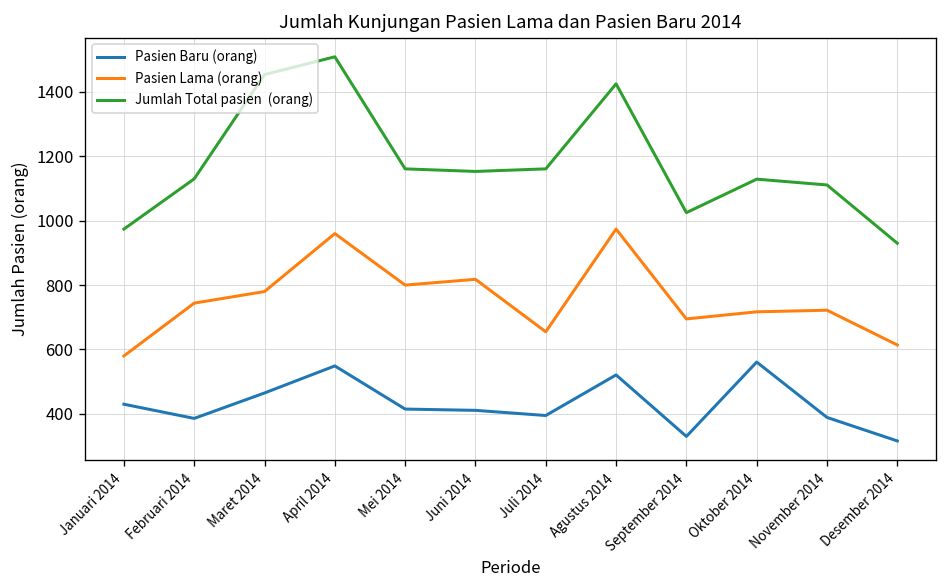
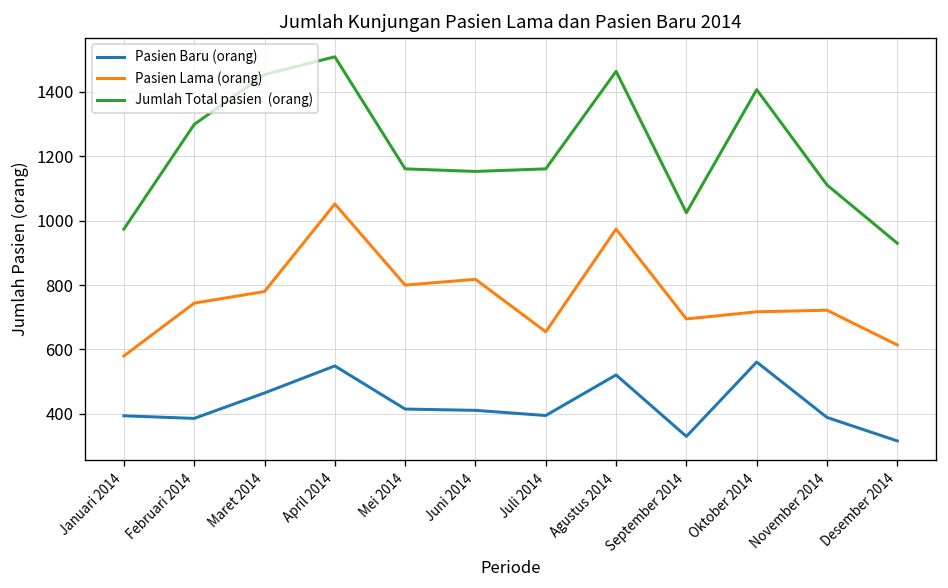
Pasien Baru (orang), Januari 2014: 430 -> 390
Jumlah Total pasien (orang), Februari 2014: 1130 -> 1300
Pasien Lama (orang), April 2014: 960 -> 1050
Jumlah Total pasien (orang), Agustus 2014: 1430 -> 1460
Jumlah Total pasien (orang), Oktober 2014: 1130 -> 1410
